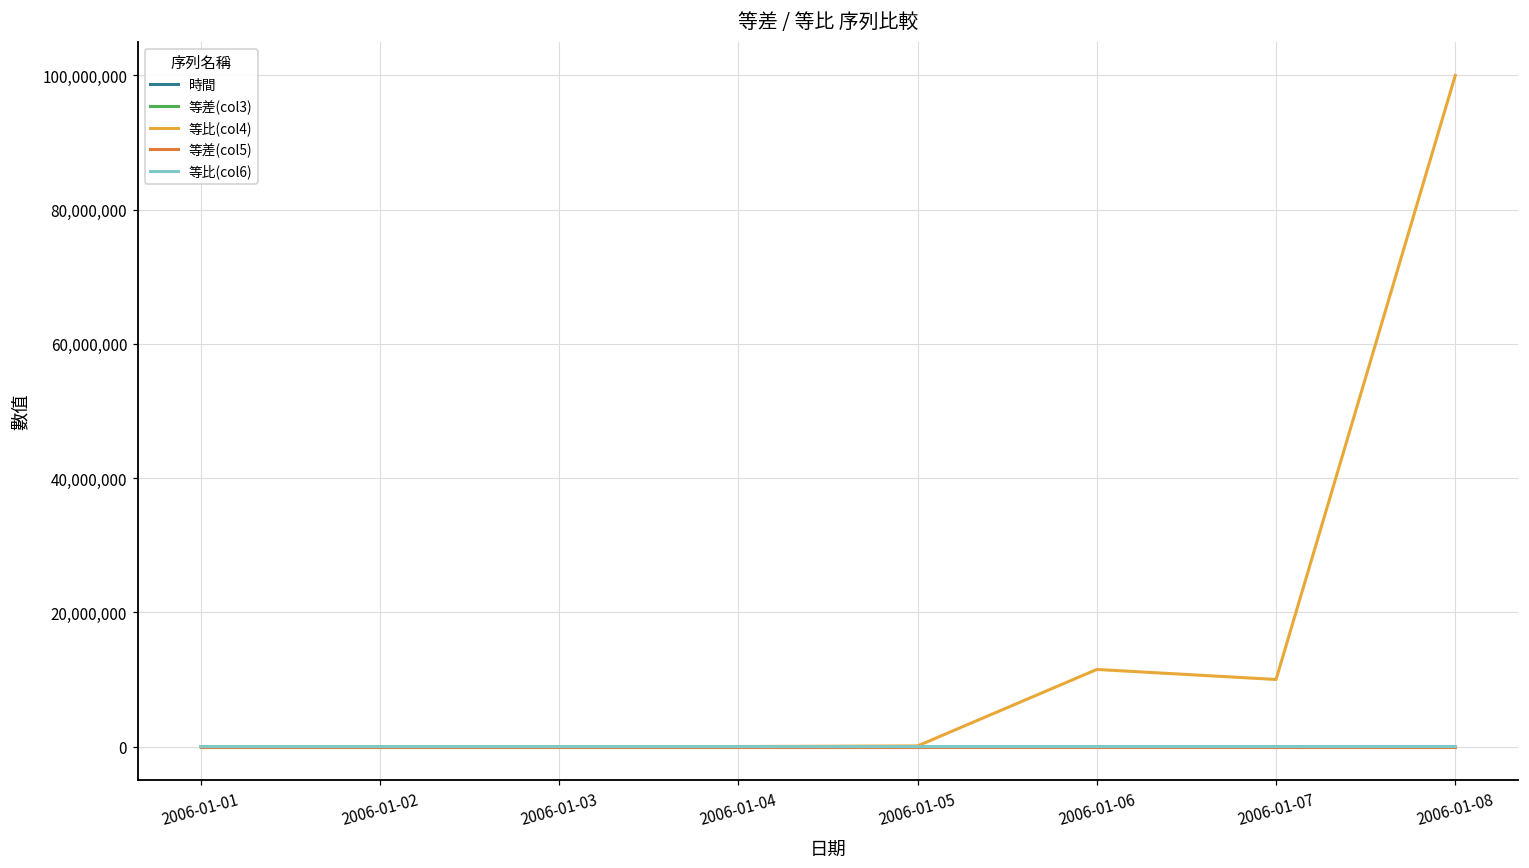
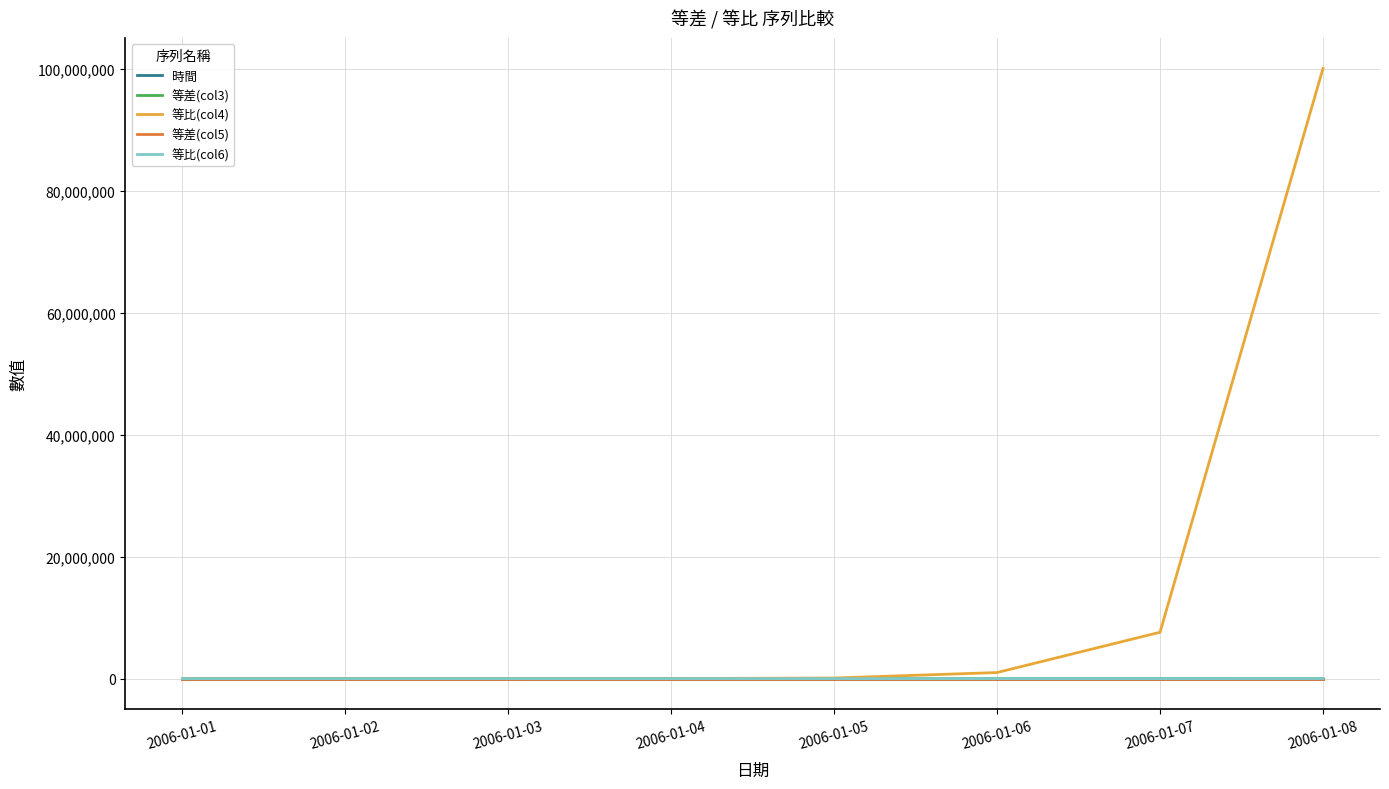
等比(col4), 2006-01-06: 11,000,000 -> 1,000,000
等比(col4), 2006-01-07: 10,000,000 -> 8,000,000
